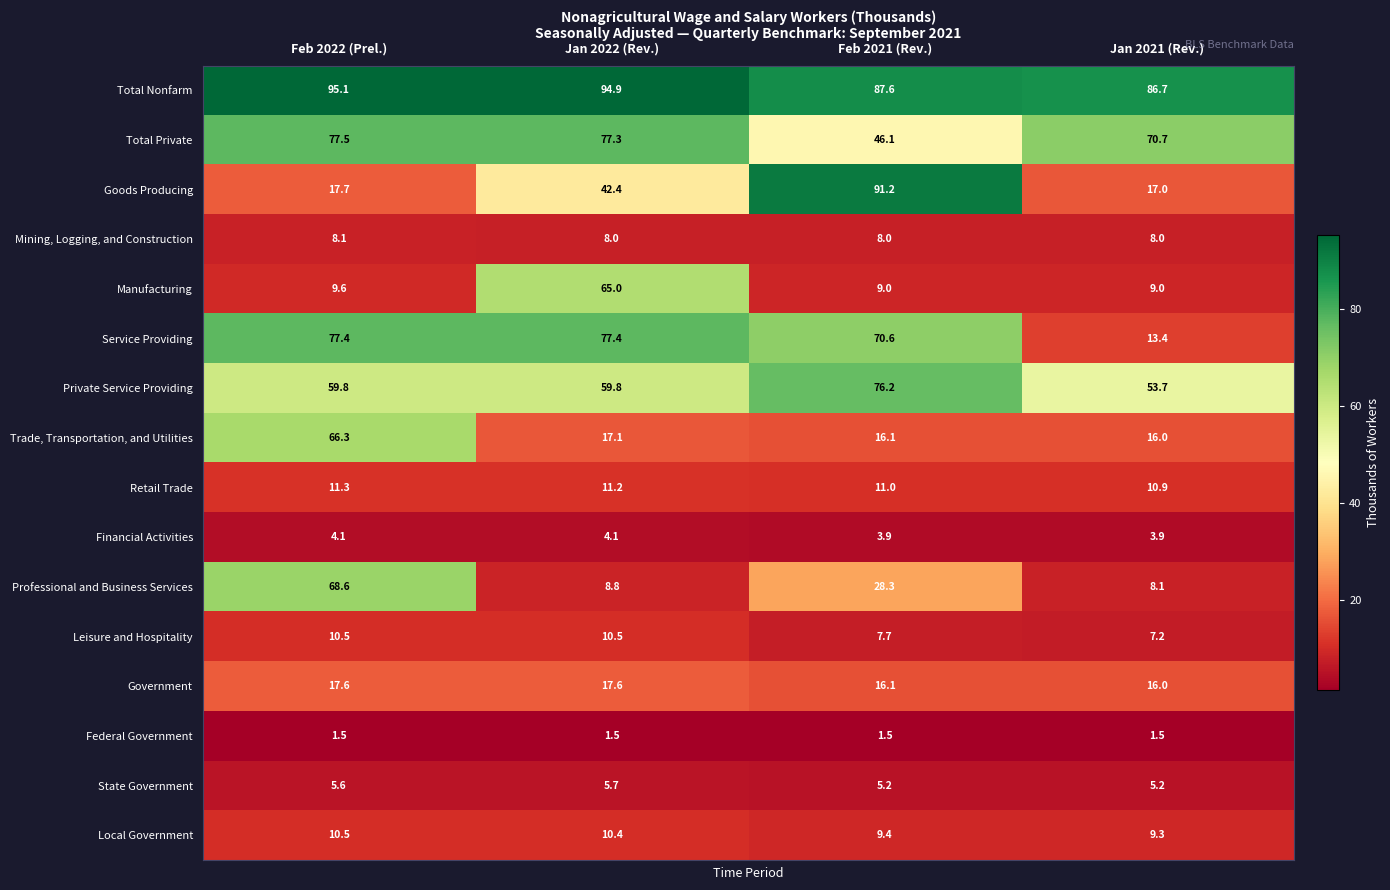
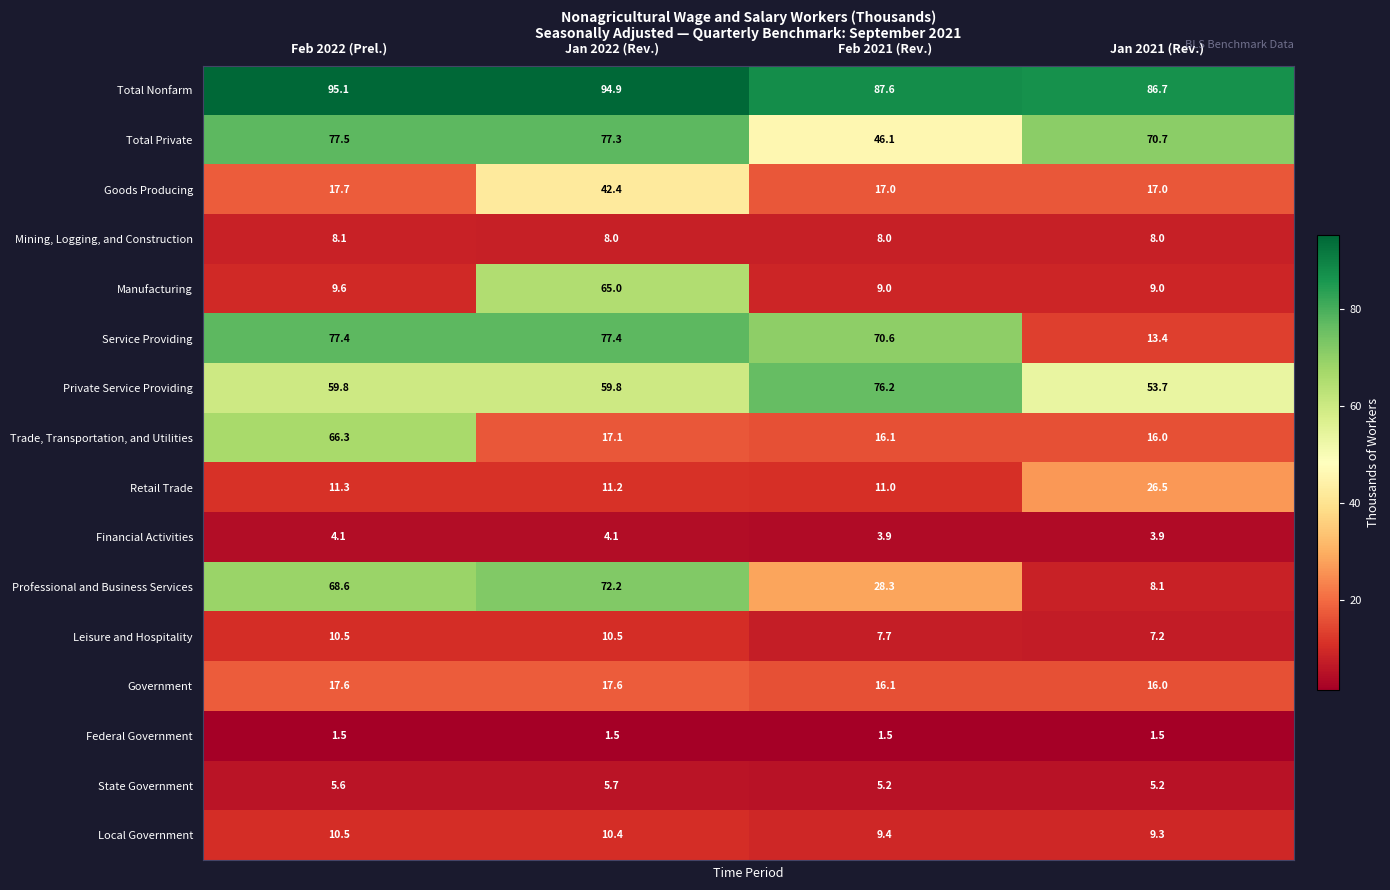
Goods Producing, Feb 2021 (Rev.): 91.2 -> 17.0
Retail Trade, Jan 2021 (Rev.): 10.9 -> 26.5
Professional and Business Services, Jan 2022 (Rev.): 8.8 -> 72.2
